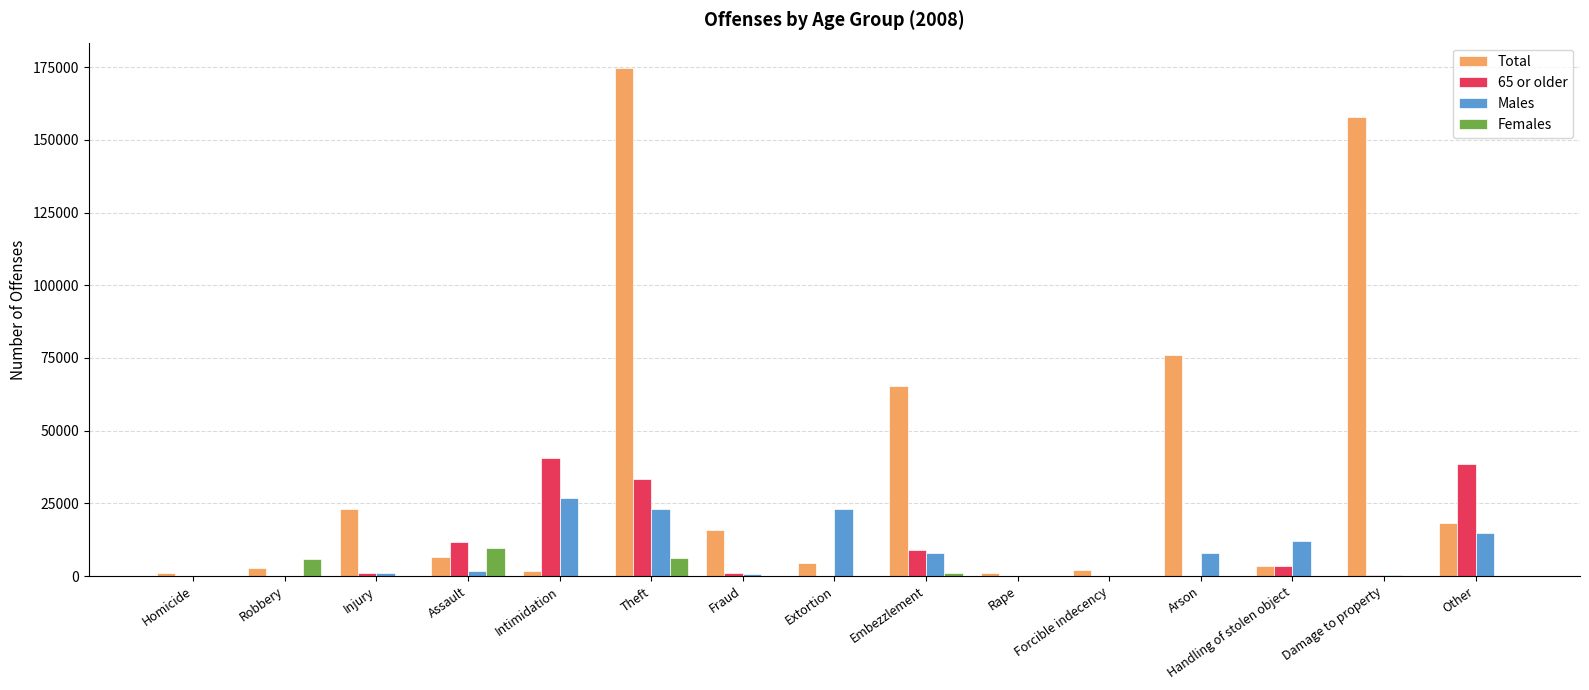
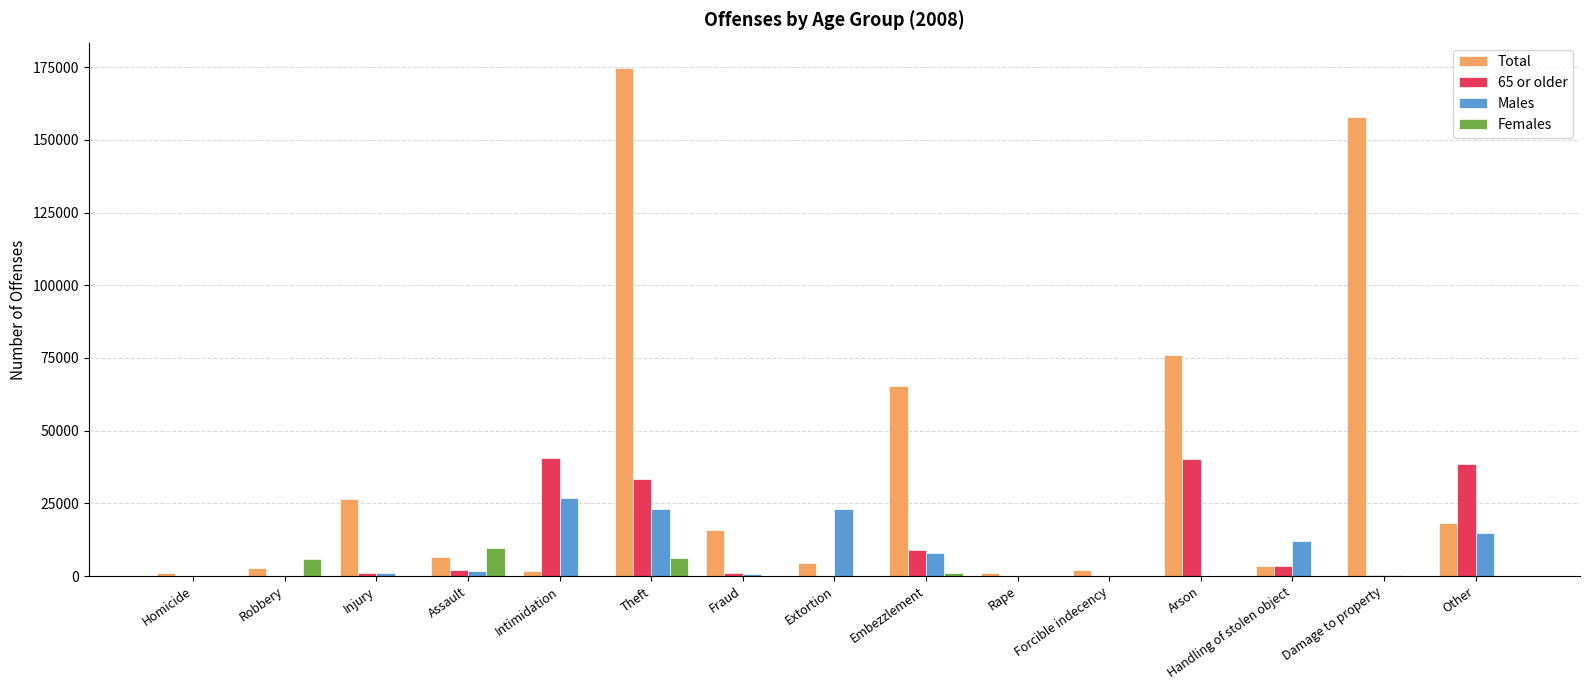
Total, Injury: 23000 -> 26000
65 or older, Assault: 12000 -> 2000
65 or older, Arson: 0 -> 40000
Males, Arson: 8000 -> 0
